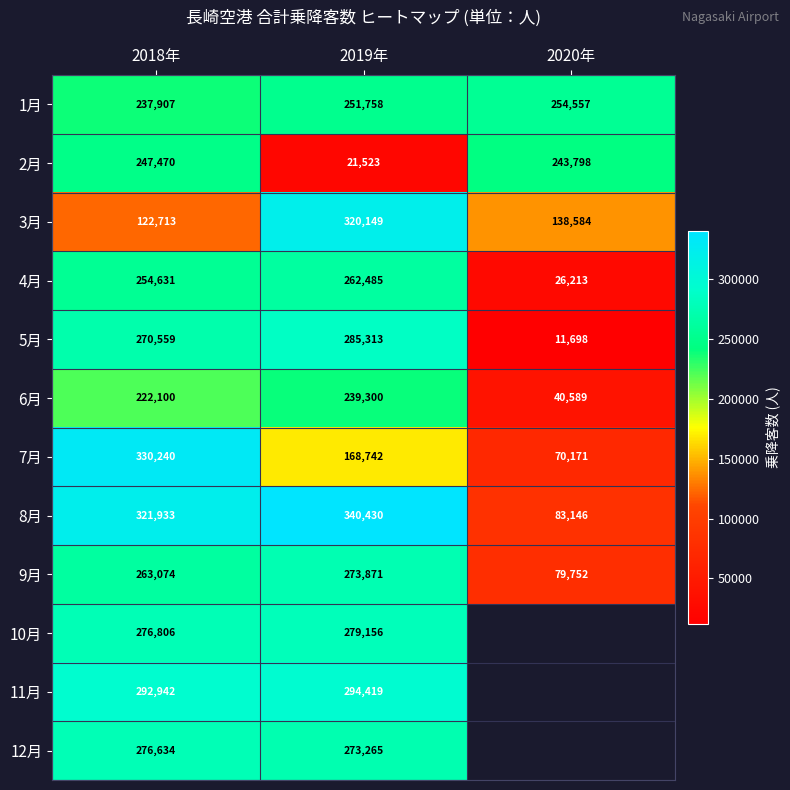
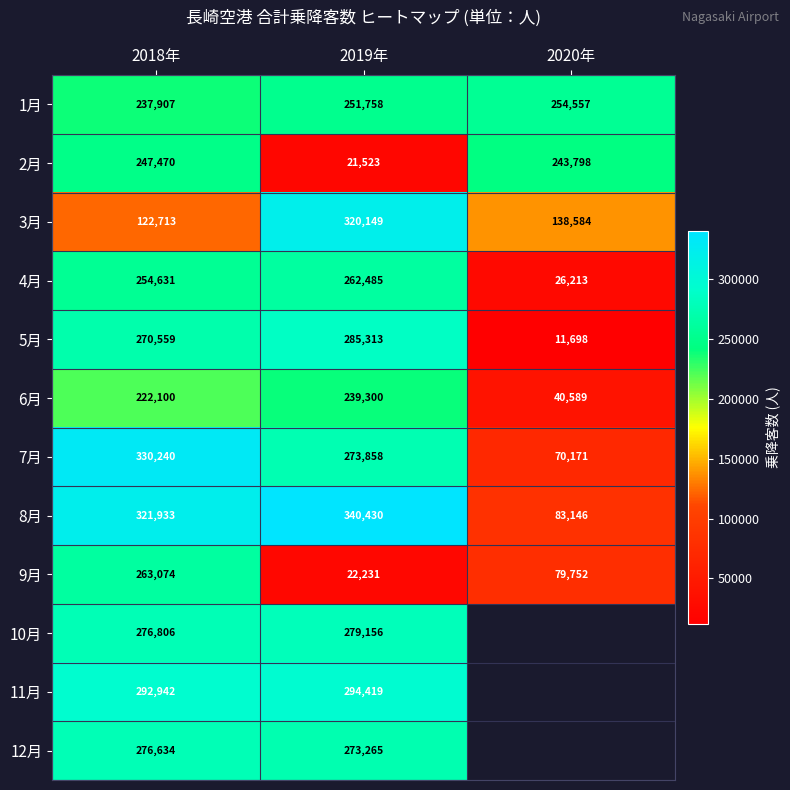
7月, 2019年: 168,742 -> 273,858
9月, 2019年: 273,871 -> 22,231
